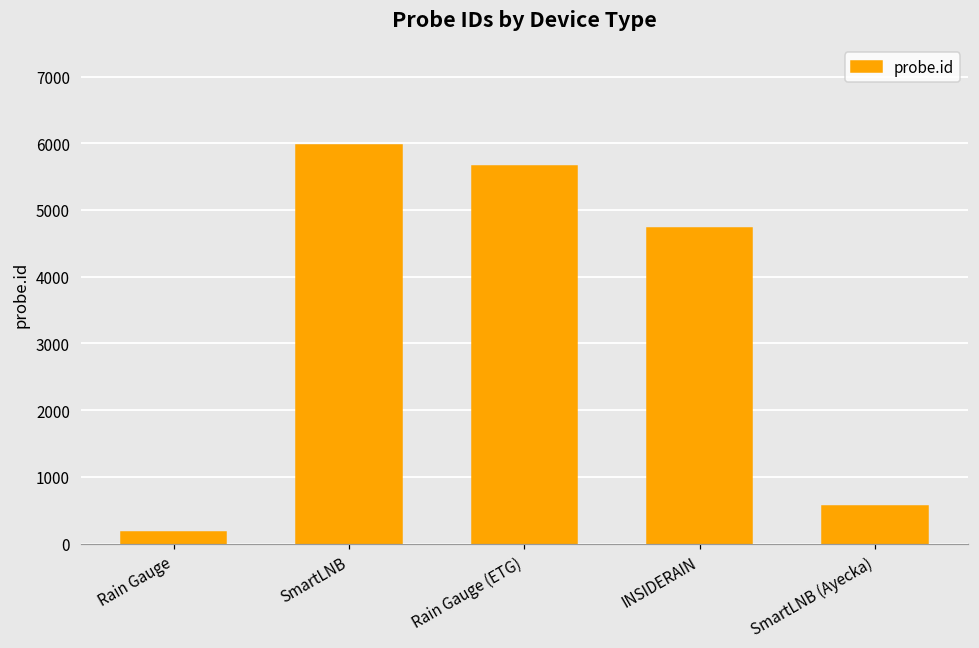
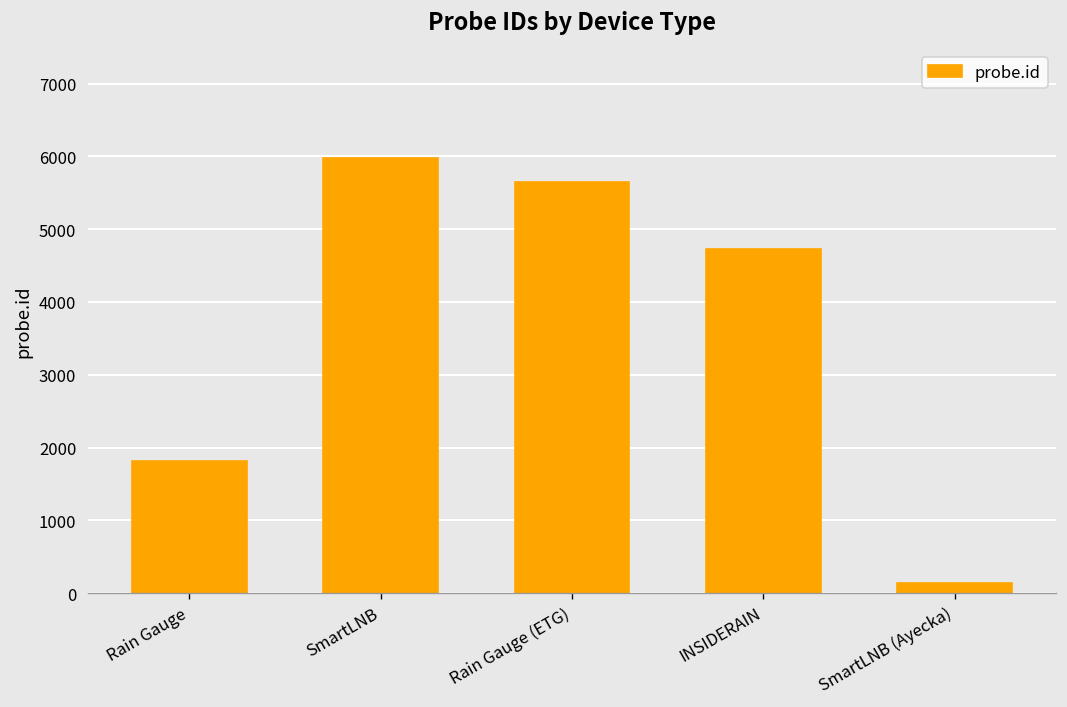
Rain Gauge: 200 -> 1800
SmartLNB (Ayecka): 600 -> 100
